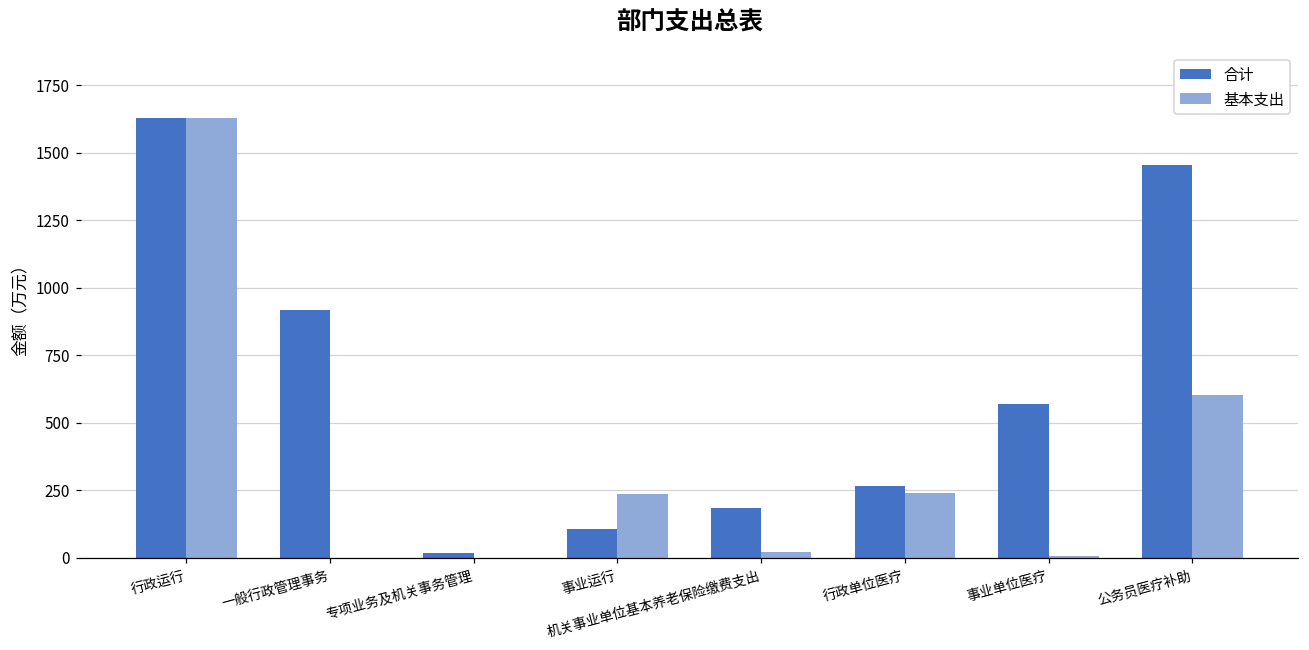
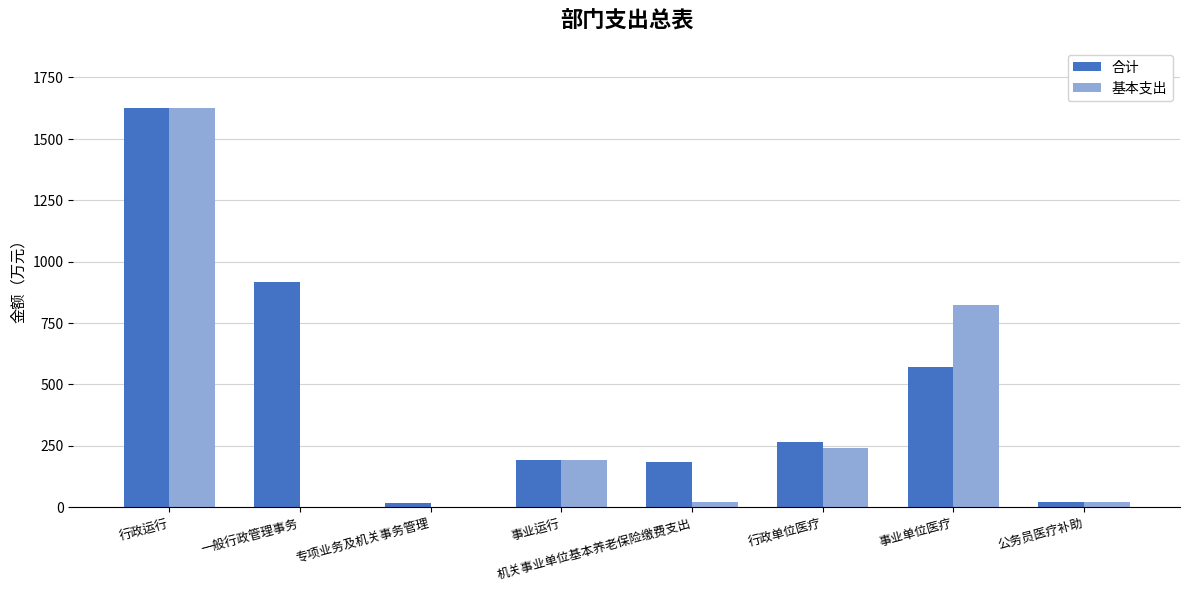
合计, 事业运行: 110 -> 190
基本支出, 事业运行: 230 -> 190
基本支出, 事业单位医疗: 10 -> 820
合计, 公务员医疗补助: 1450 -> 20
基本支出, 公务员医疗补助: 600 -> 20
